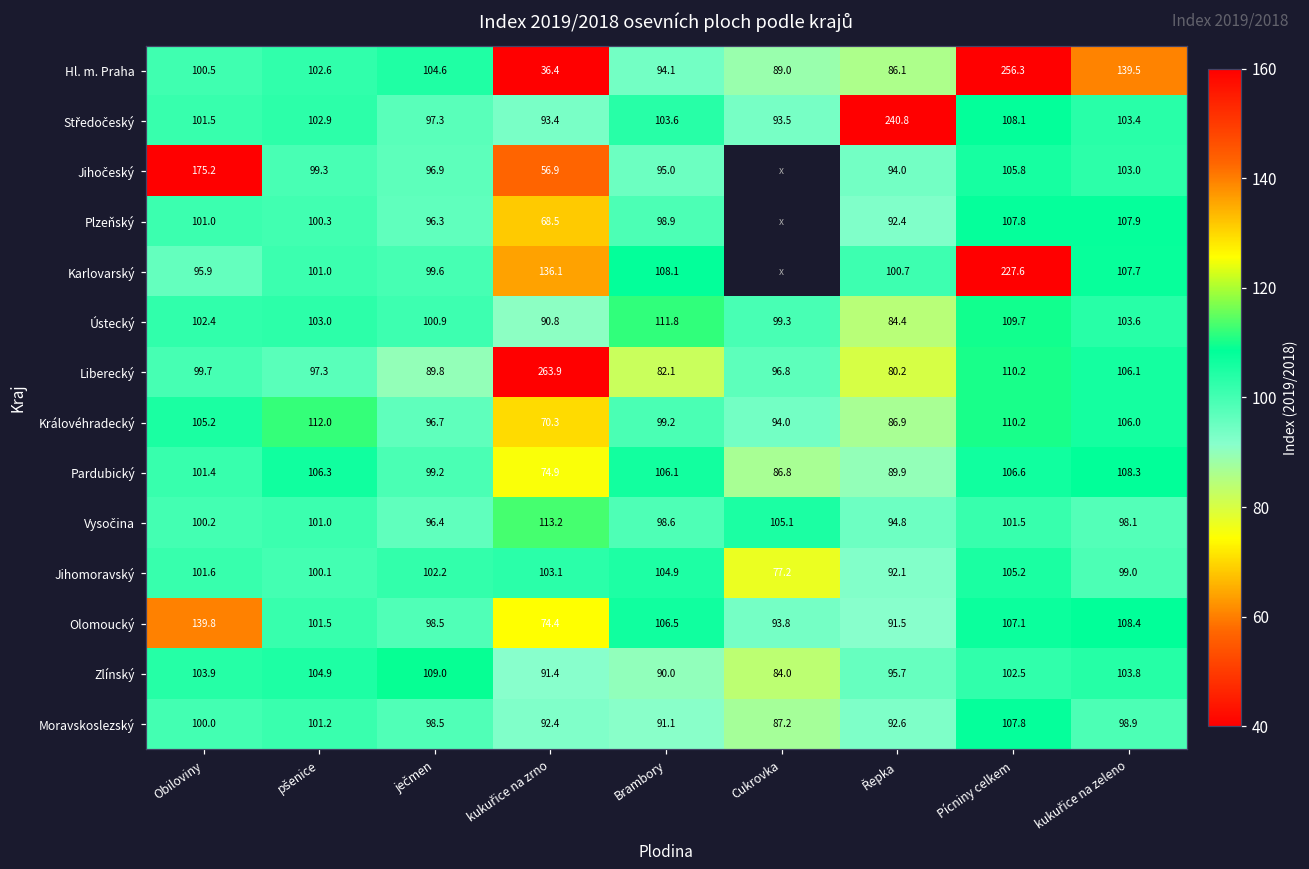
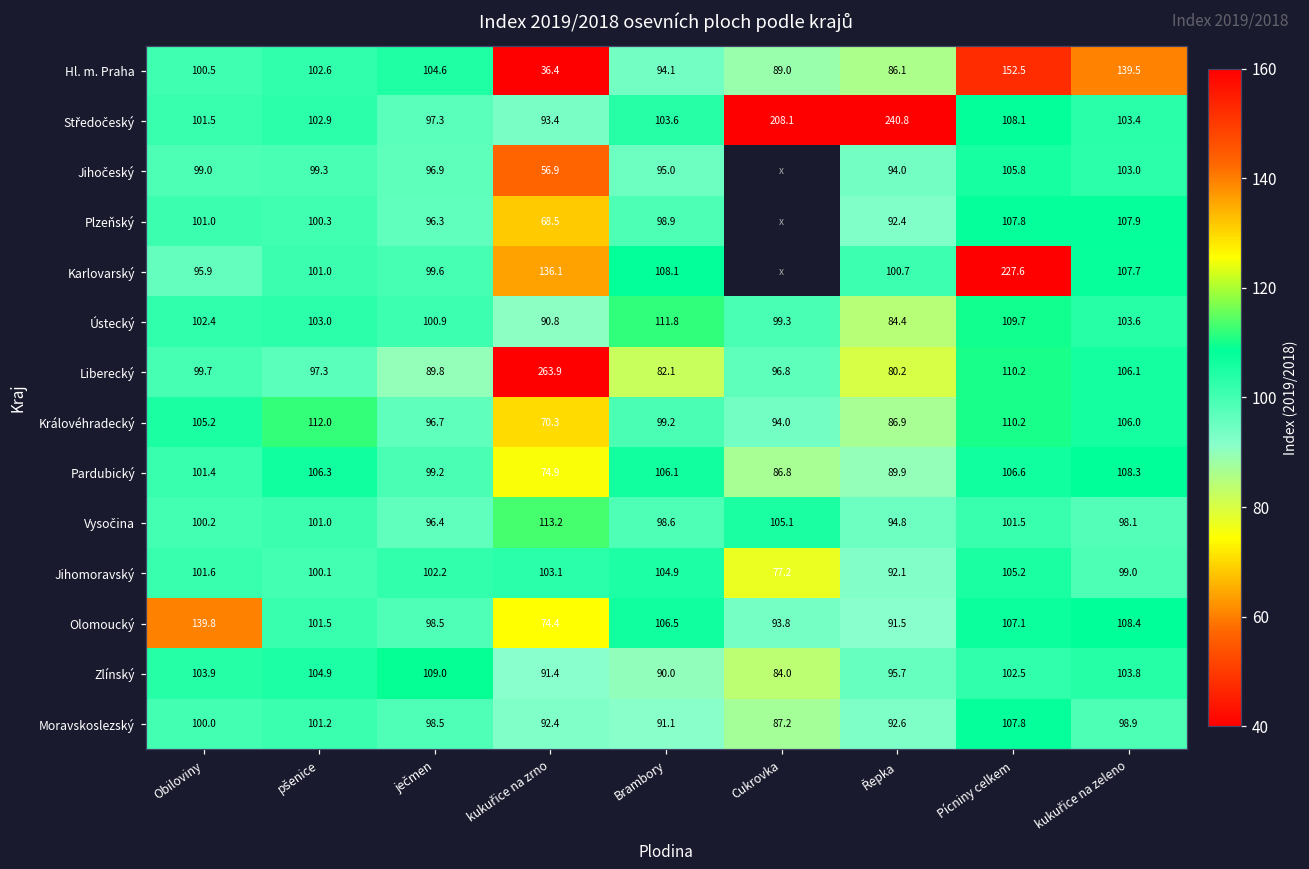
Hl. m. Praha, Pícniny celkem: 256.3 -> 152.5
Středočeský, Cukrovka: 93.5 -> 208.1
Jihočeský, Obiloviny: 175.2 -> 99.0
